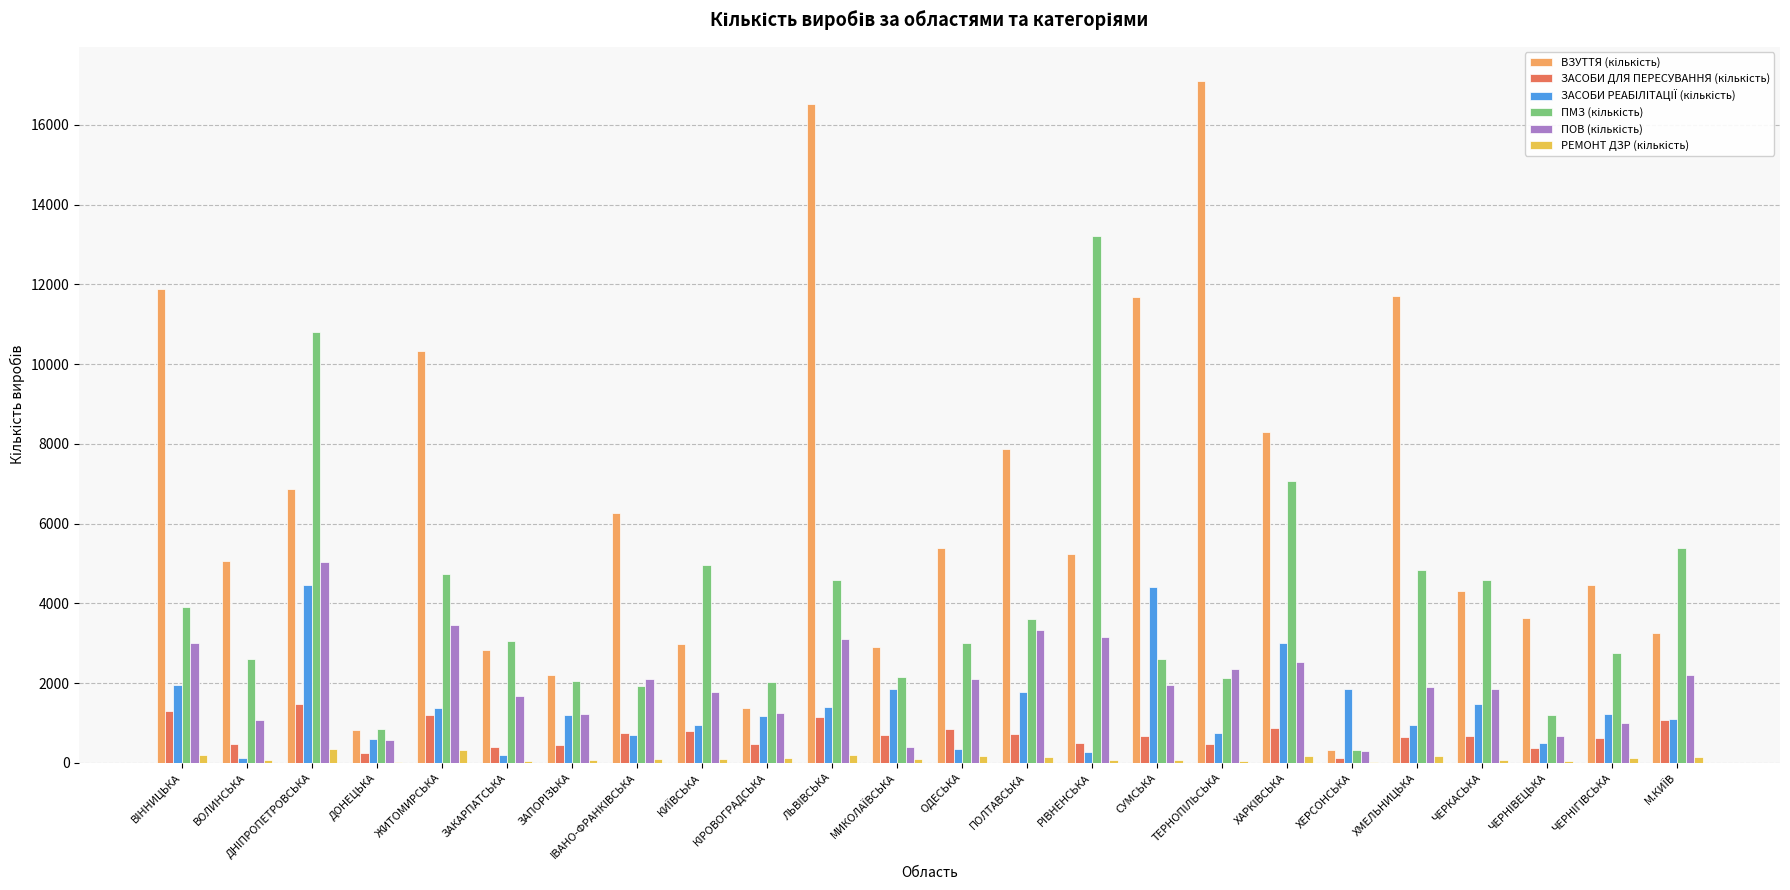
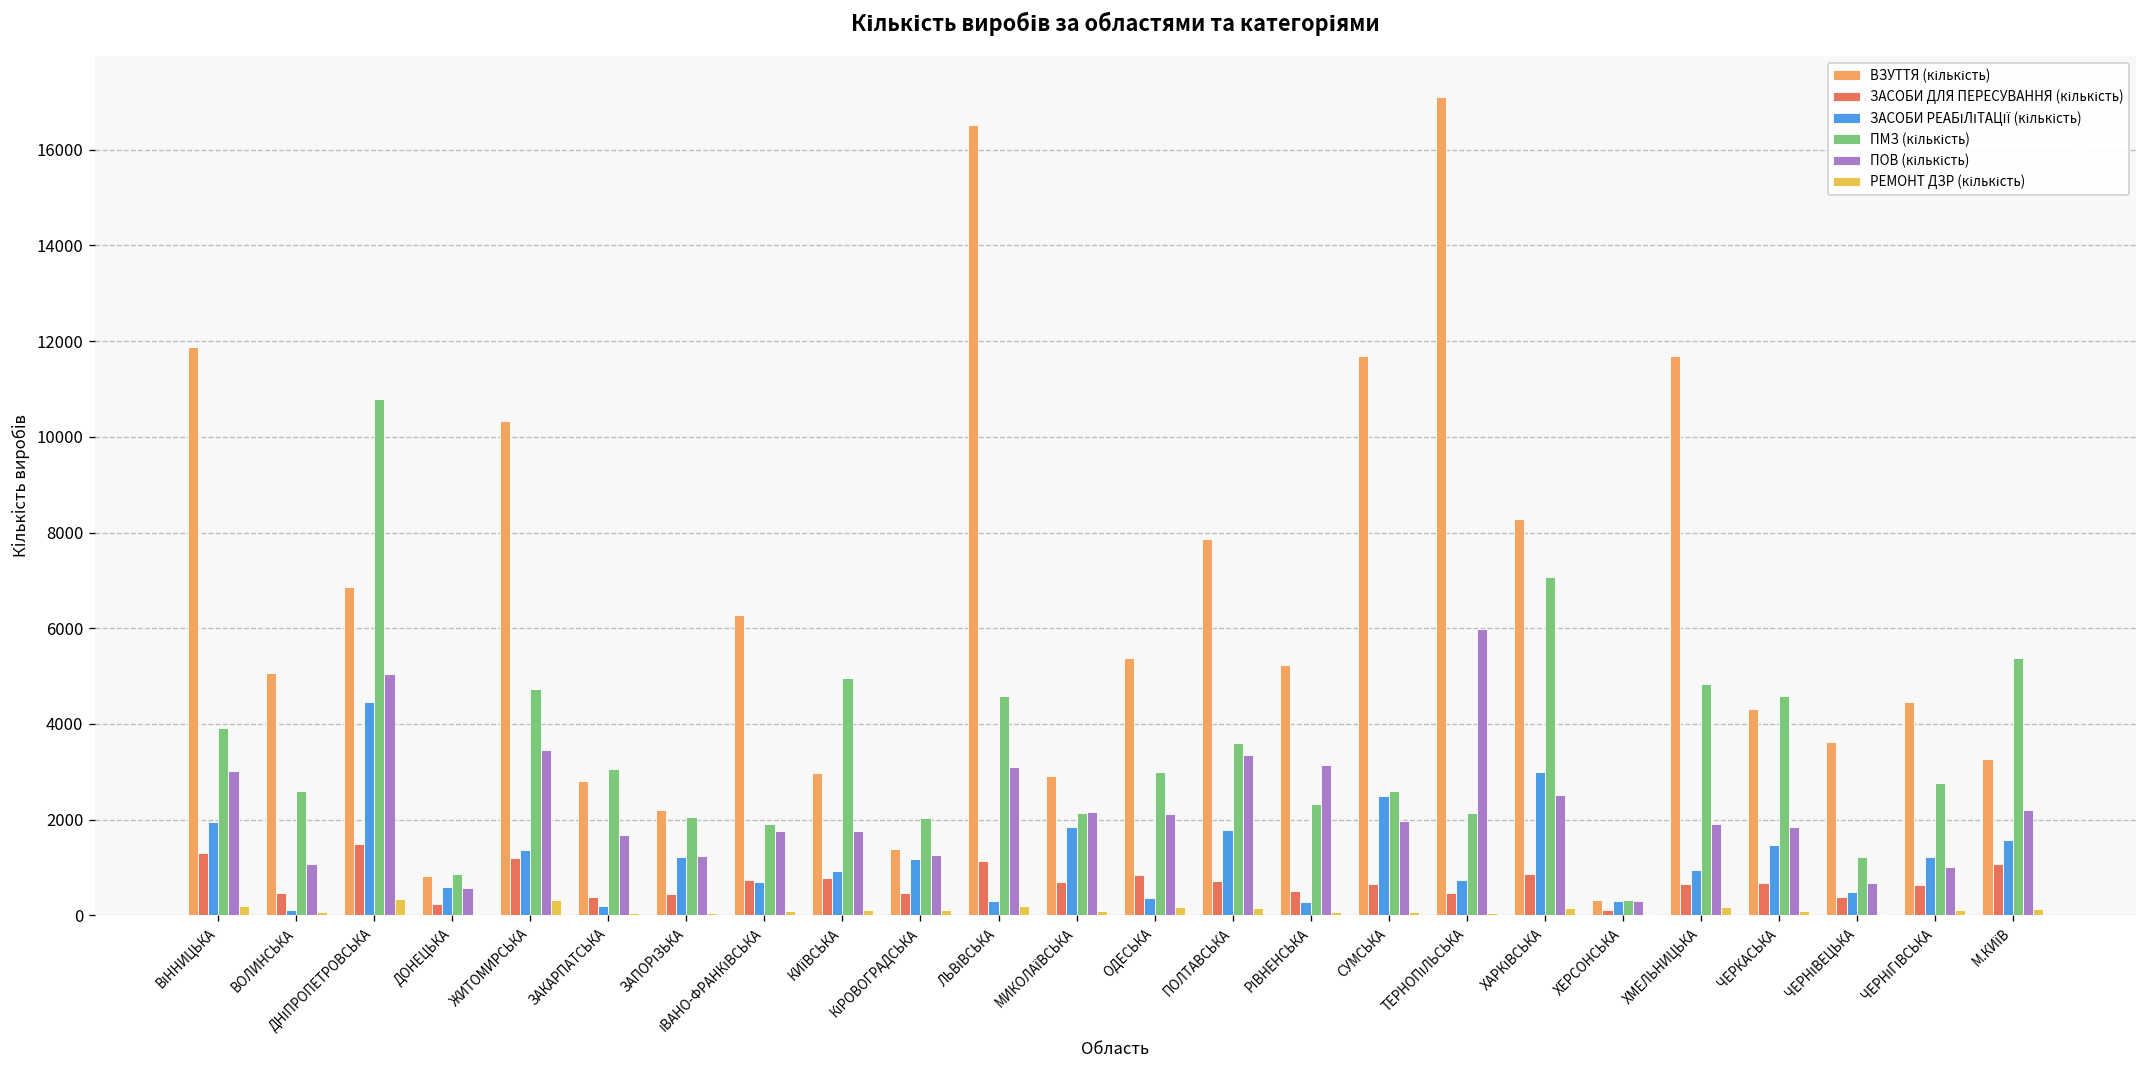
ПОВ (кількість), ІВАНО-ФРАНКІВСЬКА: 2100 -> 1800
ЗАСОБИ РЕАБІЛІТАЦІЇ (кількість), ЛЬВІВСЬКА: 1400 -> 300
ПОВ (кількість), МИКОЛАЇВСЬКА: 400 -> 2200
ПМЗ (кількість), РІВНЕНСЬКА: 13200 -> 2300
ЗАСОБИ РЕАБІЛІТАЦІЇ (кількість), СУМСЬКА: 4400 -> 2500
ПОВ (кількість), ТЕРНОПІЛЬСЬКА: 2300 -> 6000
ЗАСОБИ РЕАБІЛІТАЦІЇ (кількість), ХЕРСОНСЬКА: 1900 -> 300
ЗАСОБИ РЕАБІЛІТАЦІЇ (кількість), М.КИЇВ: 1100 -> 1600
